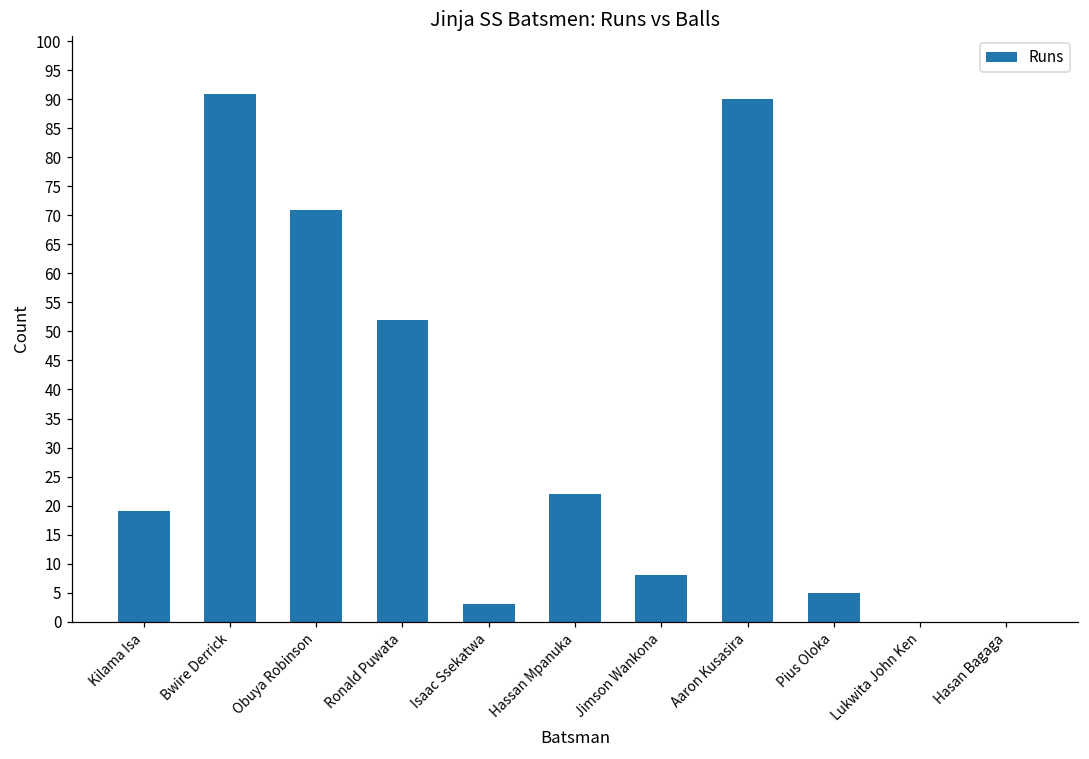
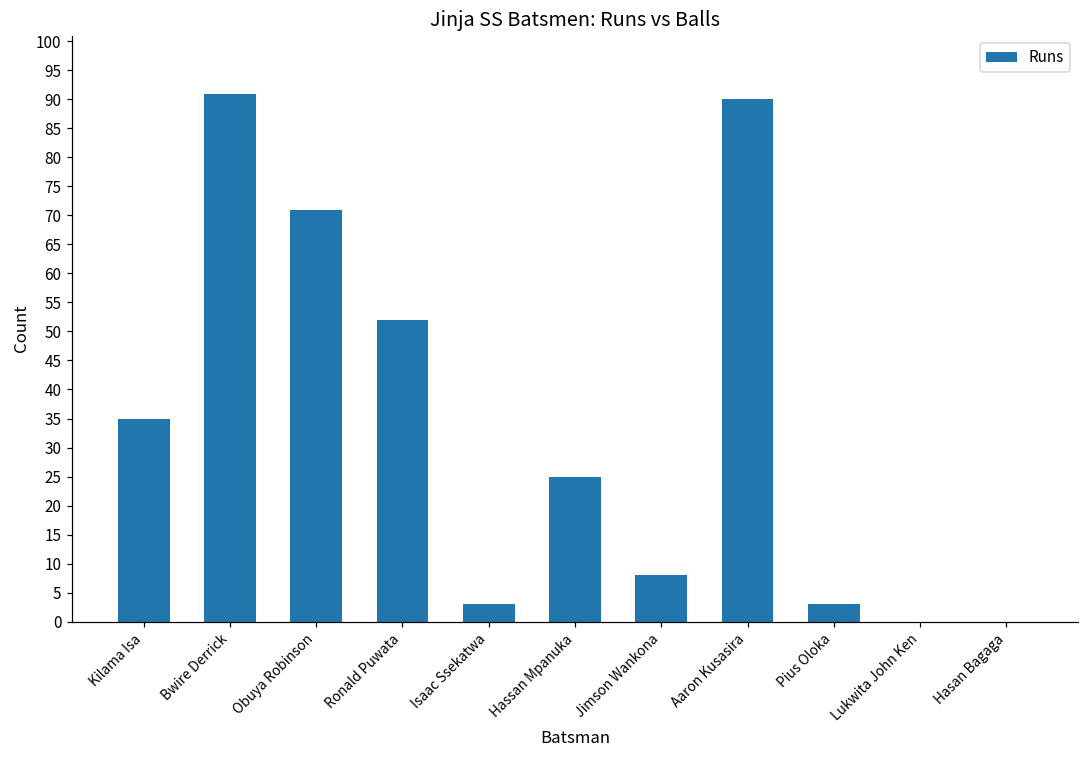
Kilama Isa: 19 -> 35
Hassan Mpanuka: 22 -> 25
Pius Oloka: 5 -> 3
